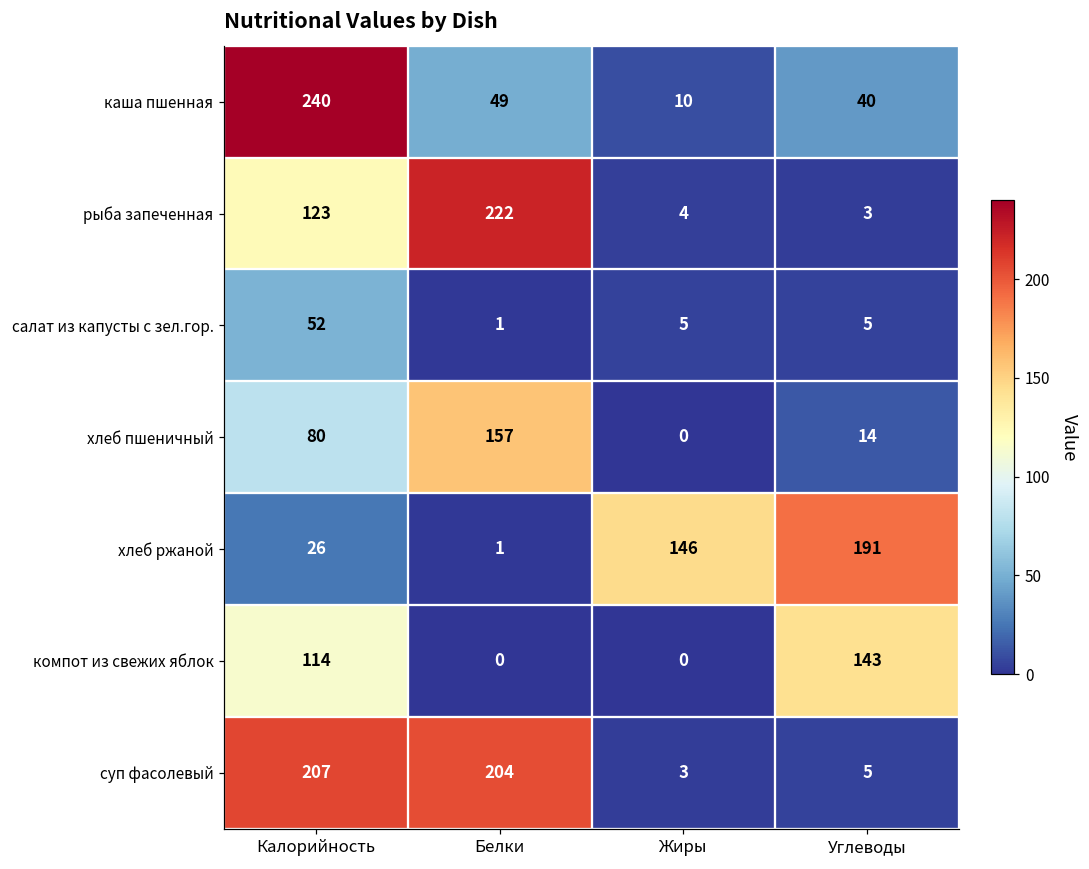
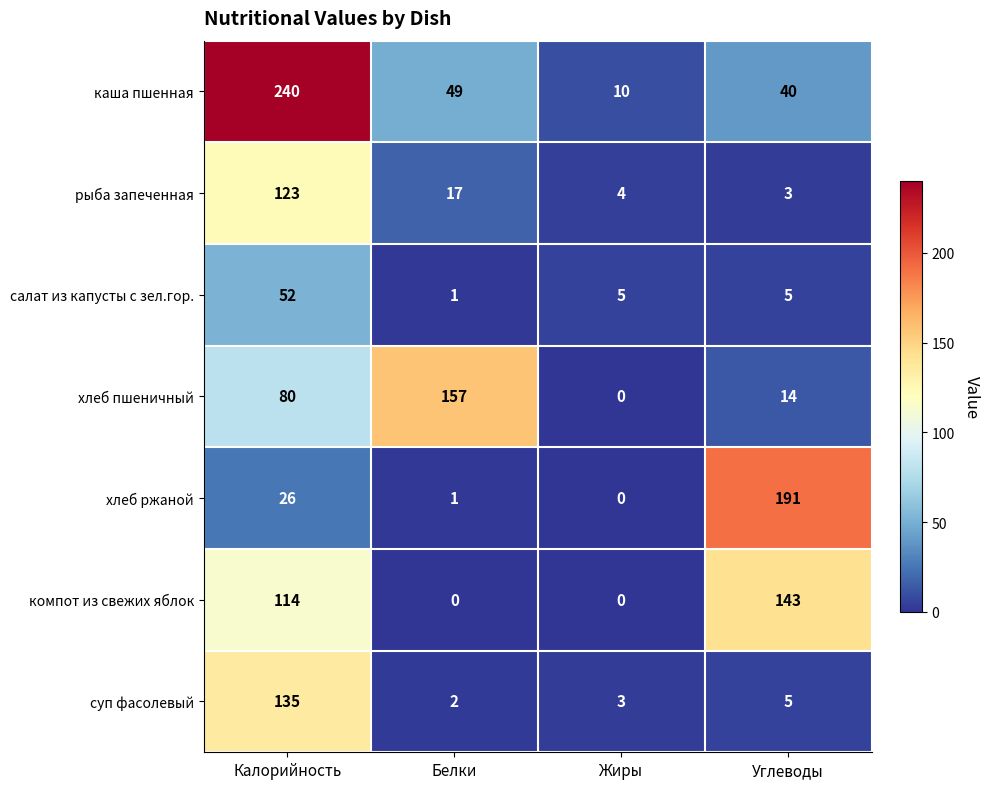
рыба запеченная, Белки: 222 -> 17
хлеб ржаной, Жиры: 146 -> 0
суп фасолевый, Калорийность: 207 -> 135
суп фасолевый, Белки: 204 -> 2
